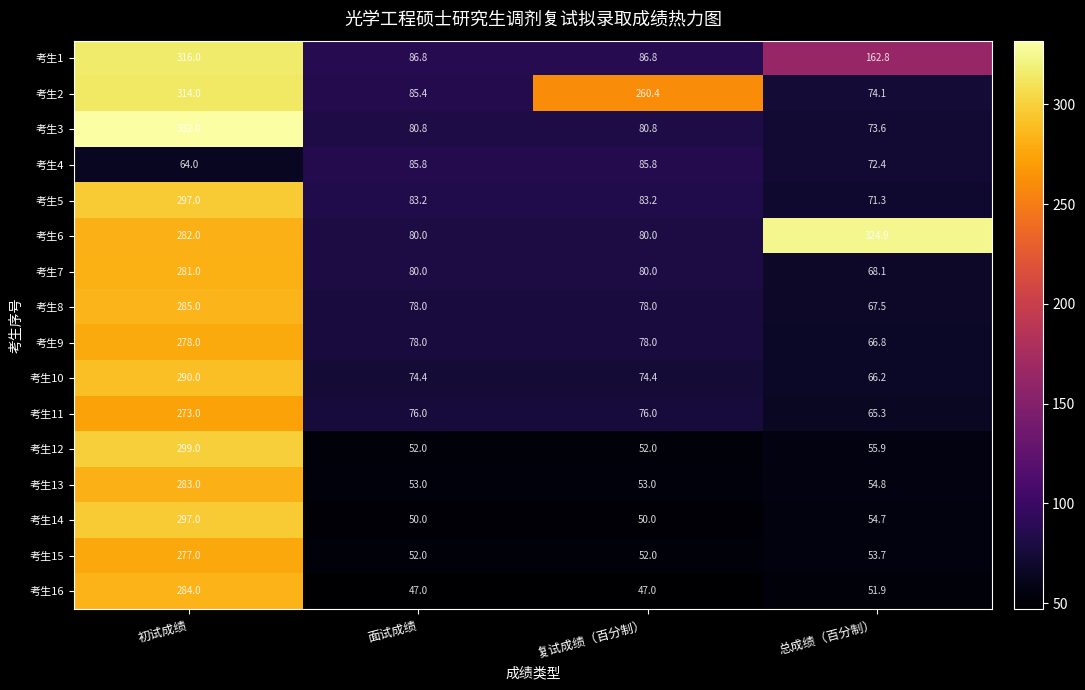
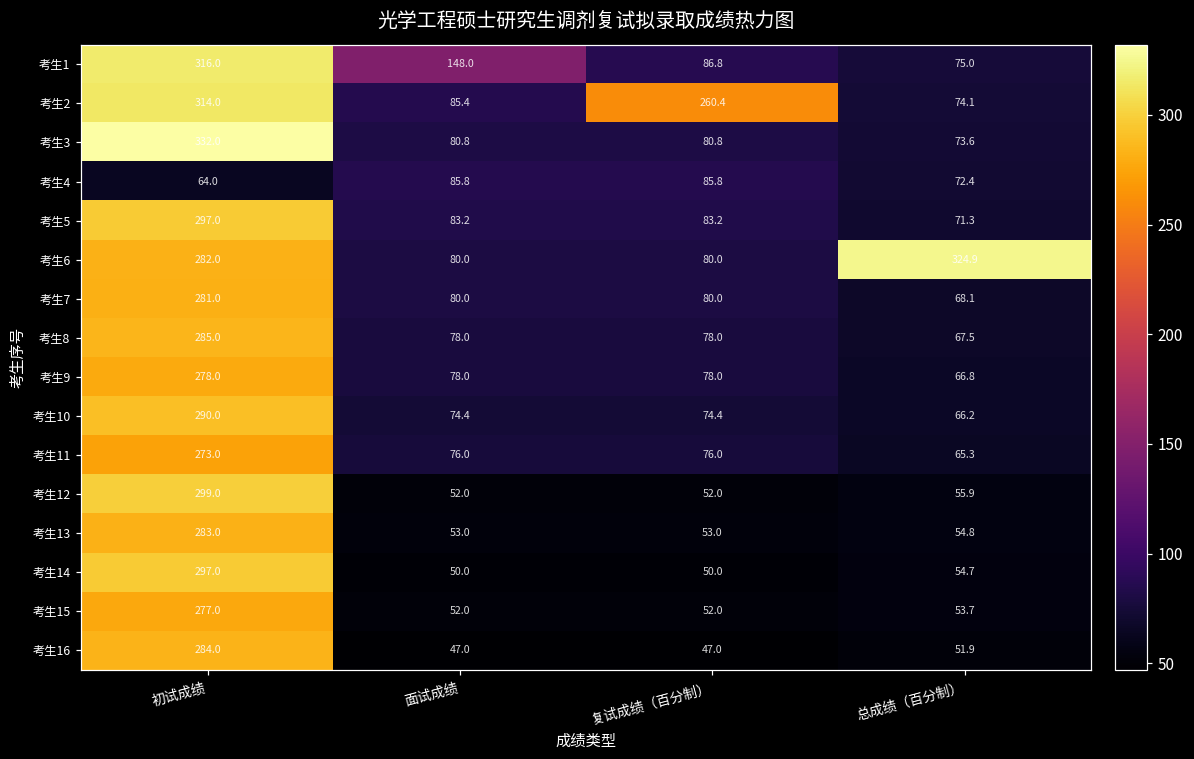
考生1, 面试成绩: 86.8 -> 148.0
考生1, 总成绩（百分制）: 162.8 -> 75.0
